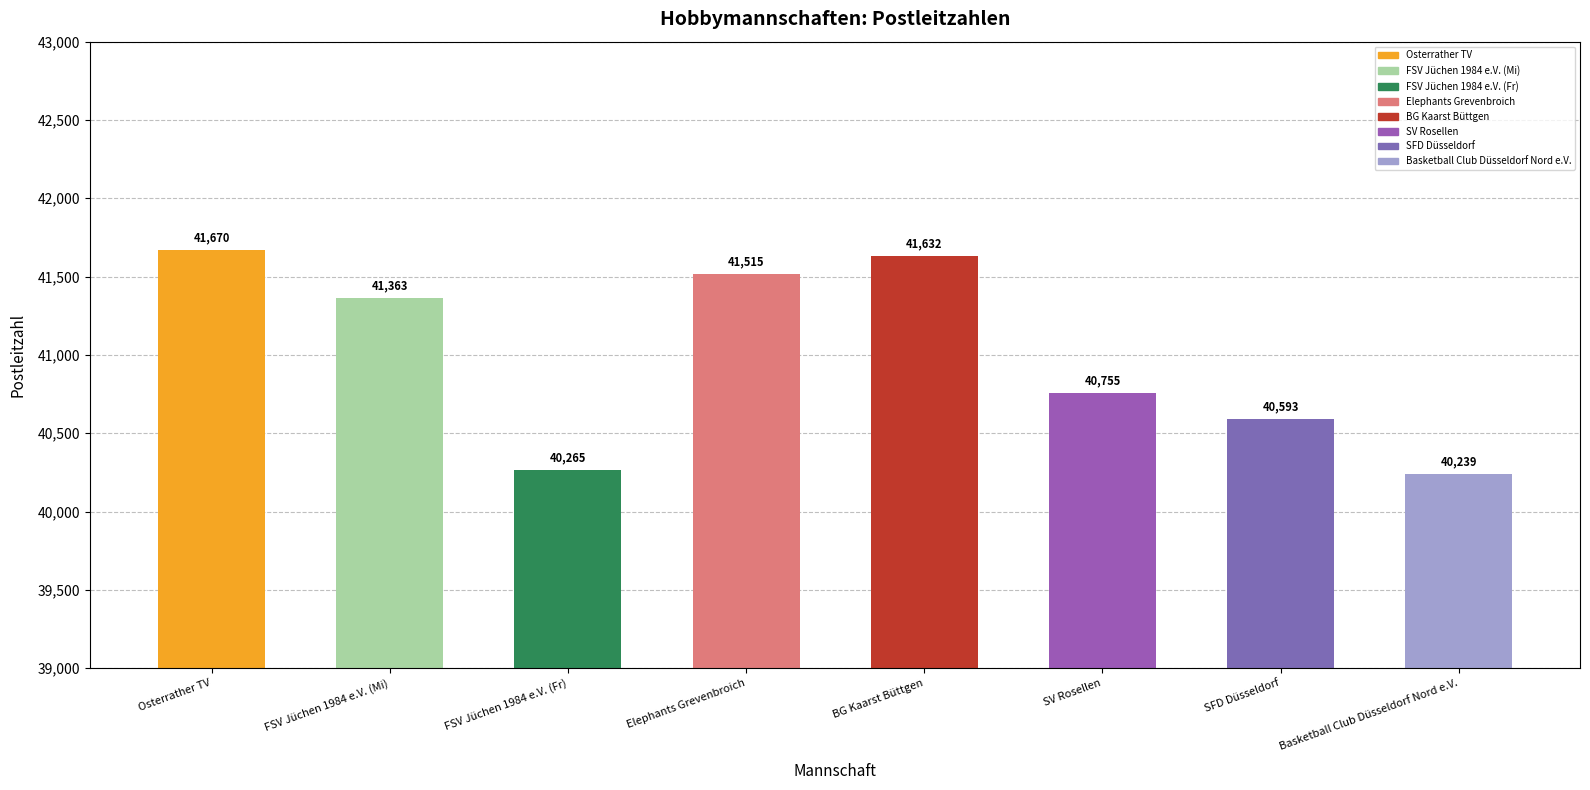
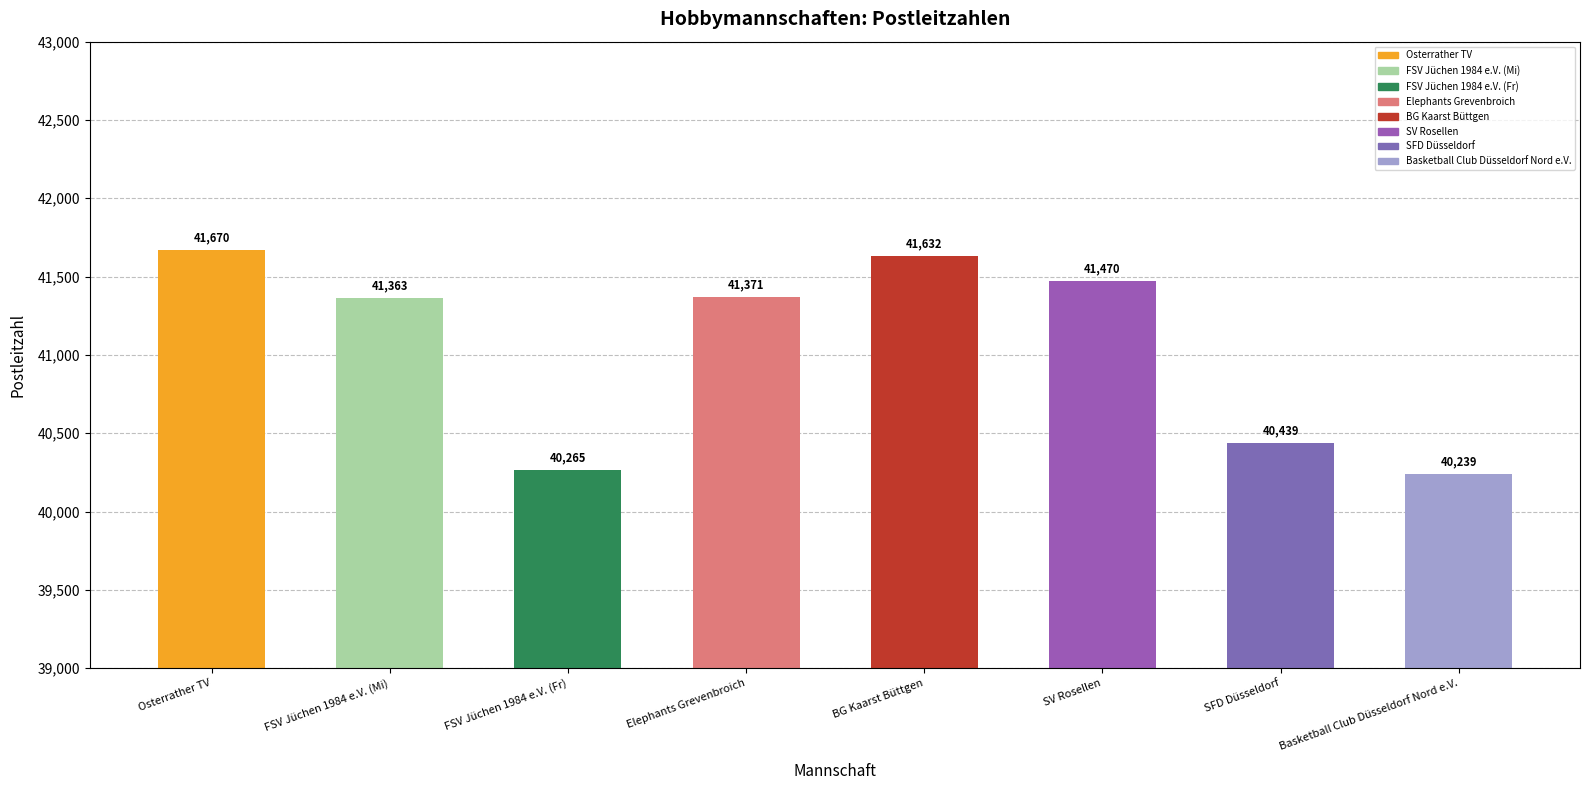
Elephants Grevenbroich: 41,515 -> 41,371
SV Rosellen: 40,755 -> 41,470
SFD Düsseldorf: 40,593 -> 40,439
